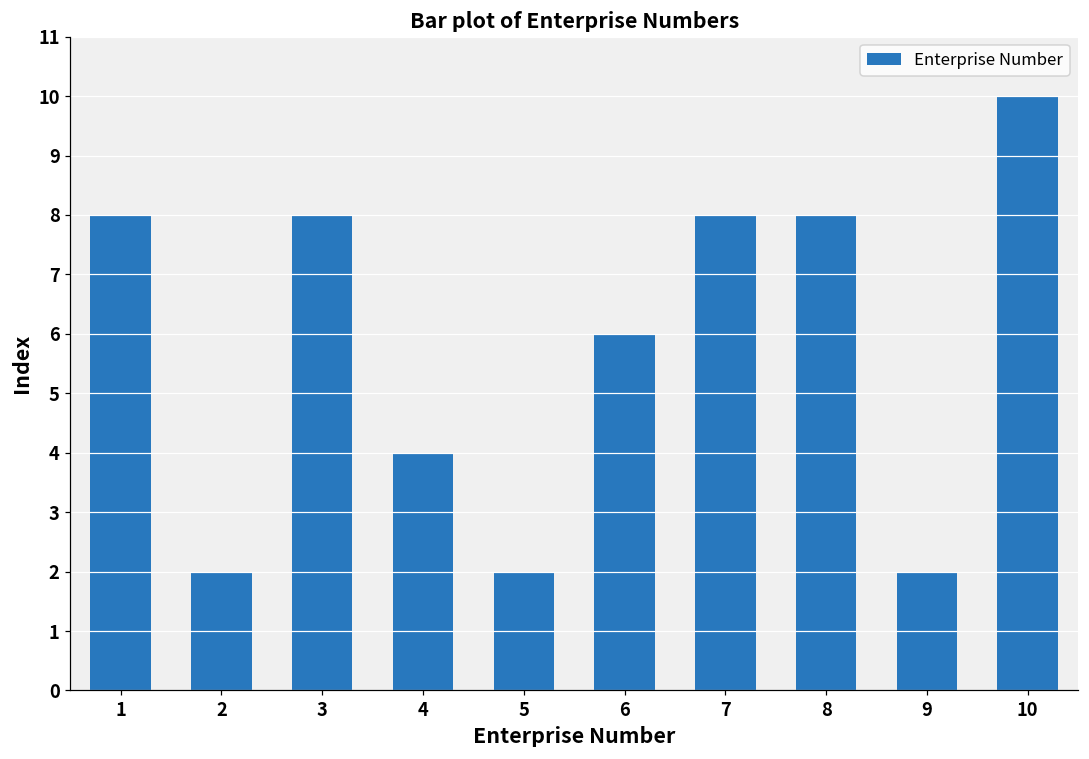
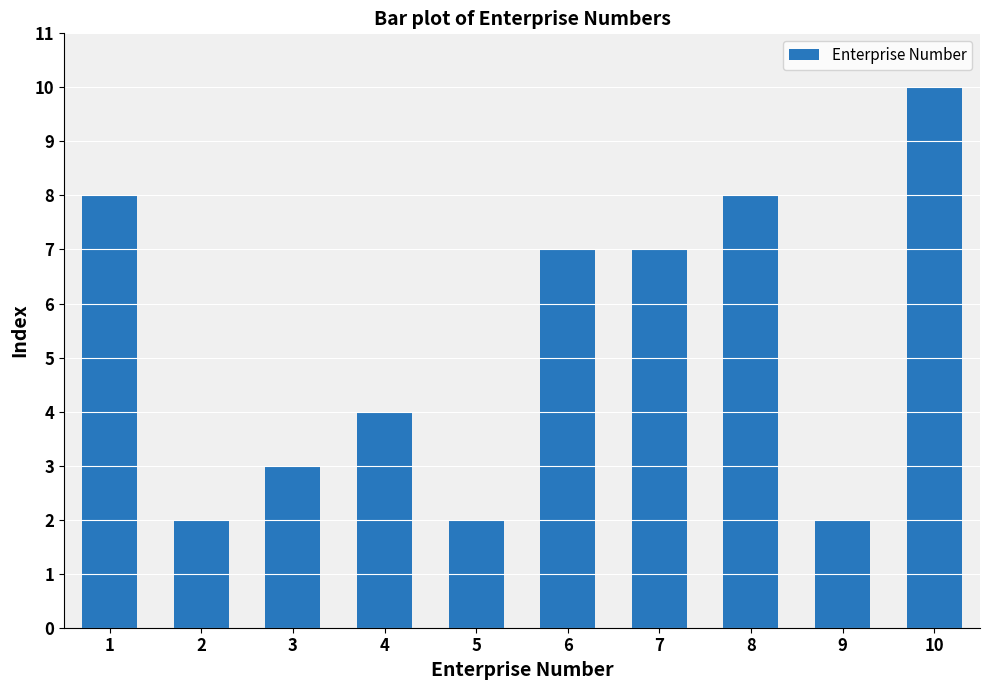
3: 8 -> 3
6: 6 -> 7
7: 8 -> 7
